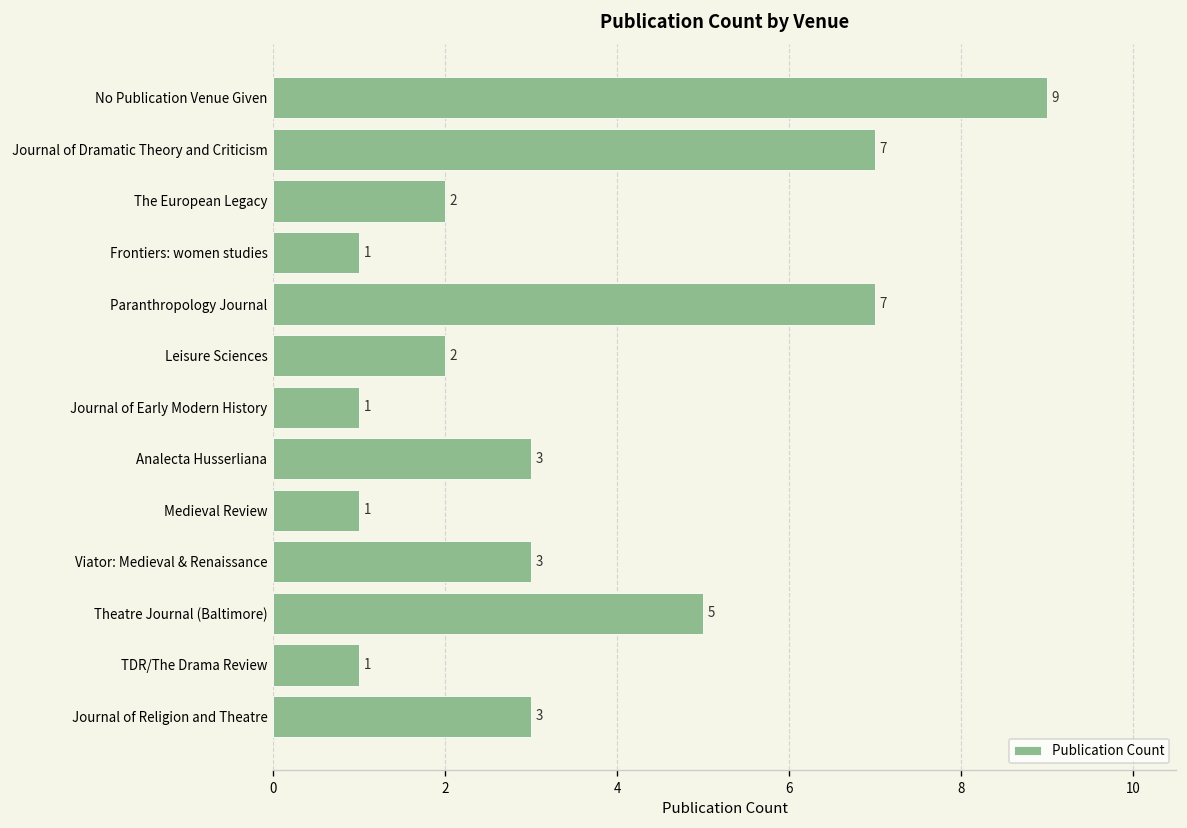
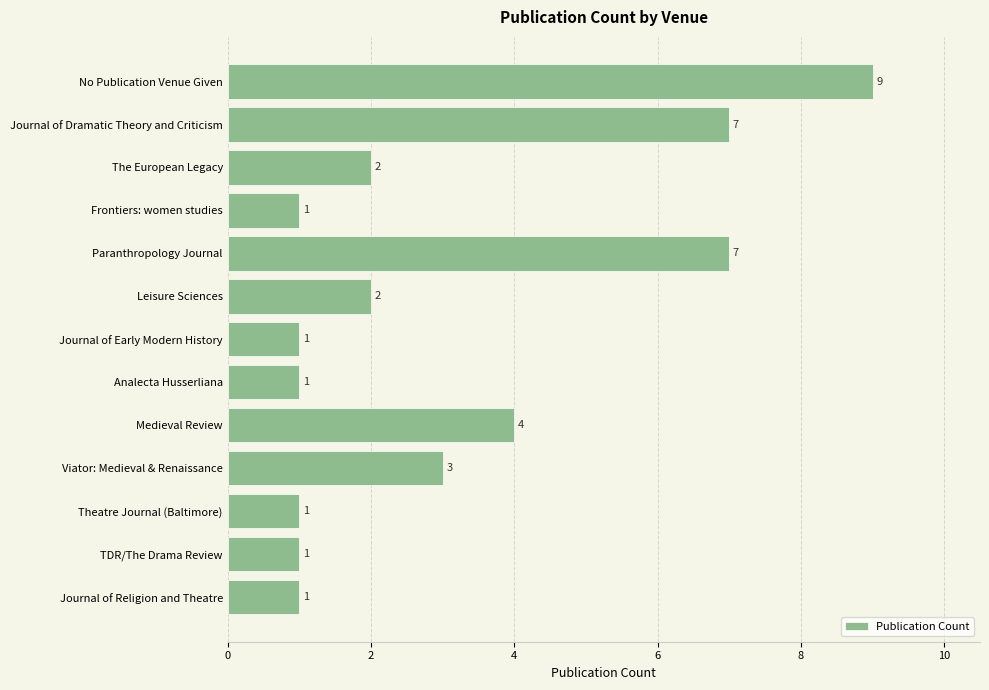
Analecta Husserliana: 3 -> 1
Medieval Review: 1 -> 4
Theatre Journal (Baltimore): 5 -> 1
Journal of Religion and Theatre: 3 -> 1
